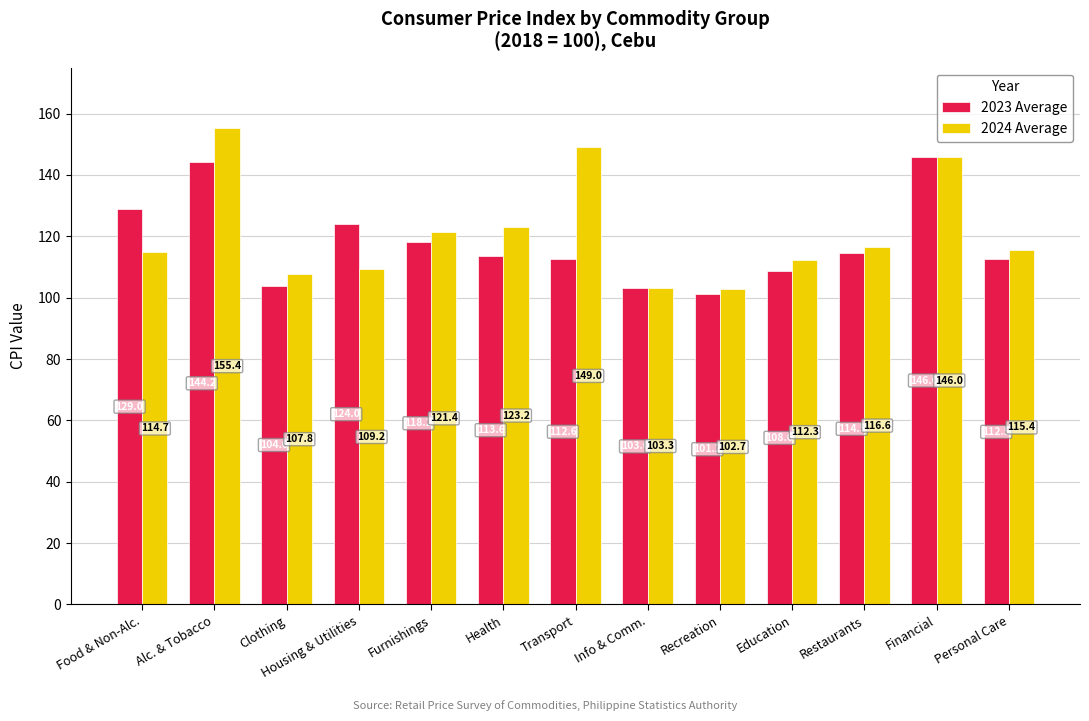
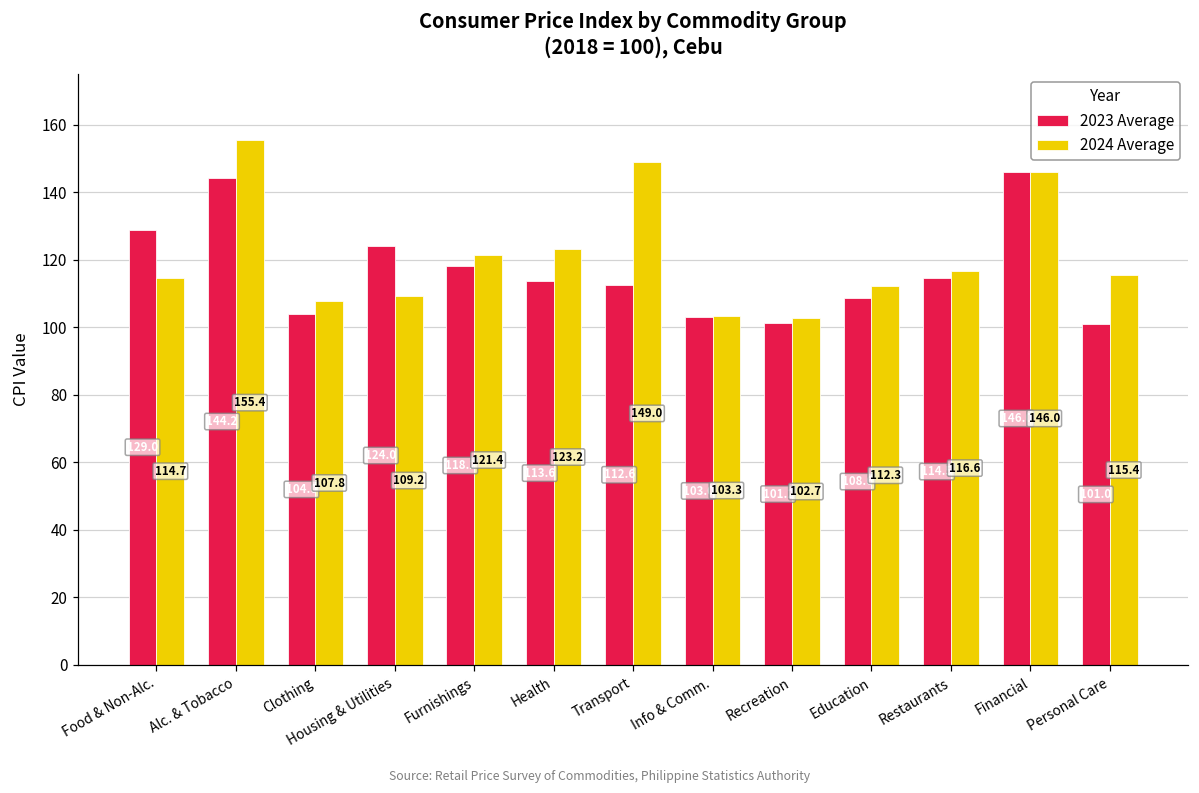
2023 Average, Personal Care: 112.5 -> 101.0
